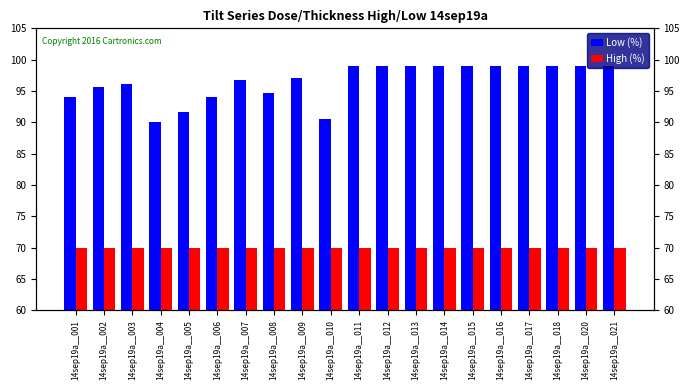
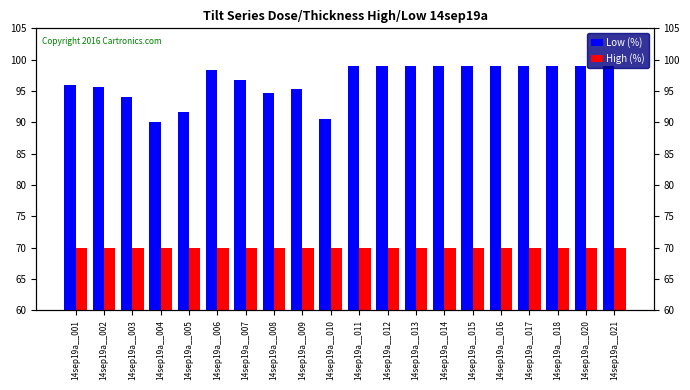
Low (%), 14sep19a__001: 94 -> 96
Low (%), 14sep19a__003: 96 -> 94
Low (%), 14sep19a__006: 94 -> 98
Low (%), 14sep19a__009: 97 -> 95
